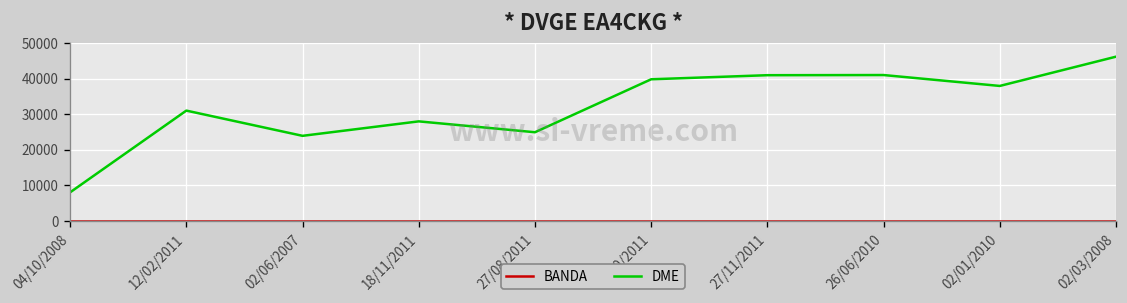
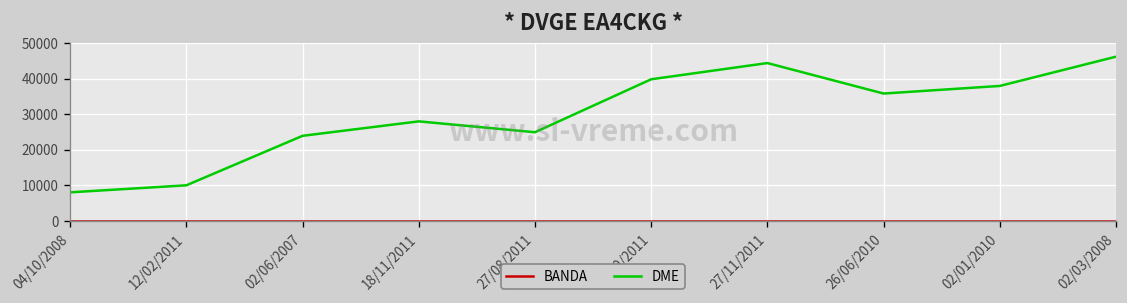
DME, 12/02/2011: 31000 -> 10000
DME, 27/11/2011: 41000 -> 44000
DME, 26/06/2010: 41000 -> 36000
